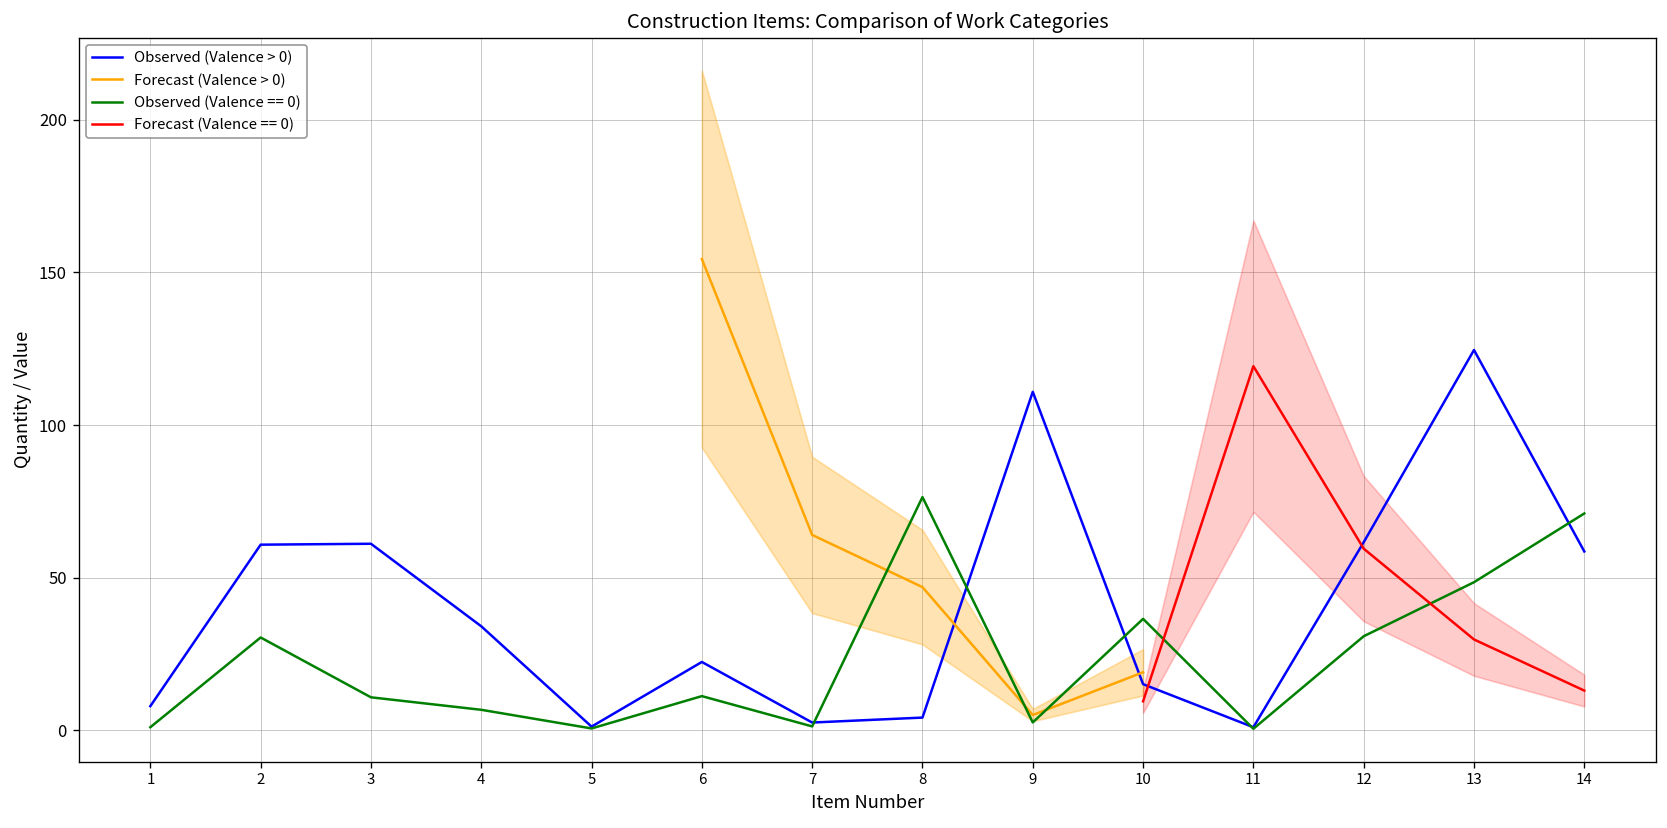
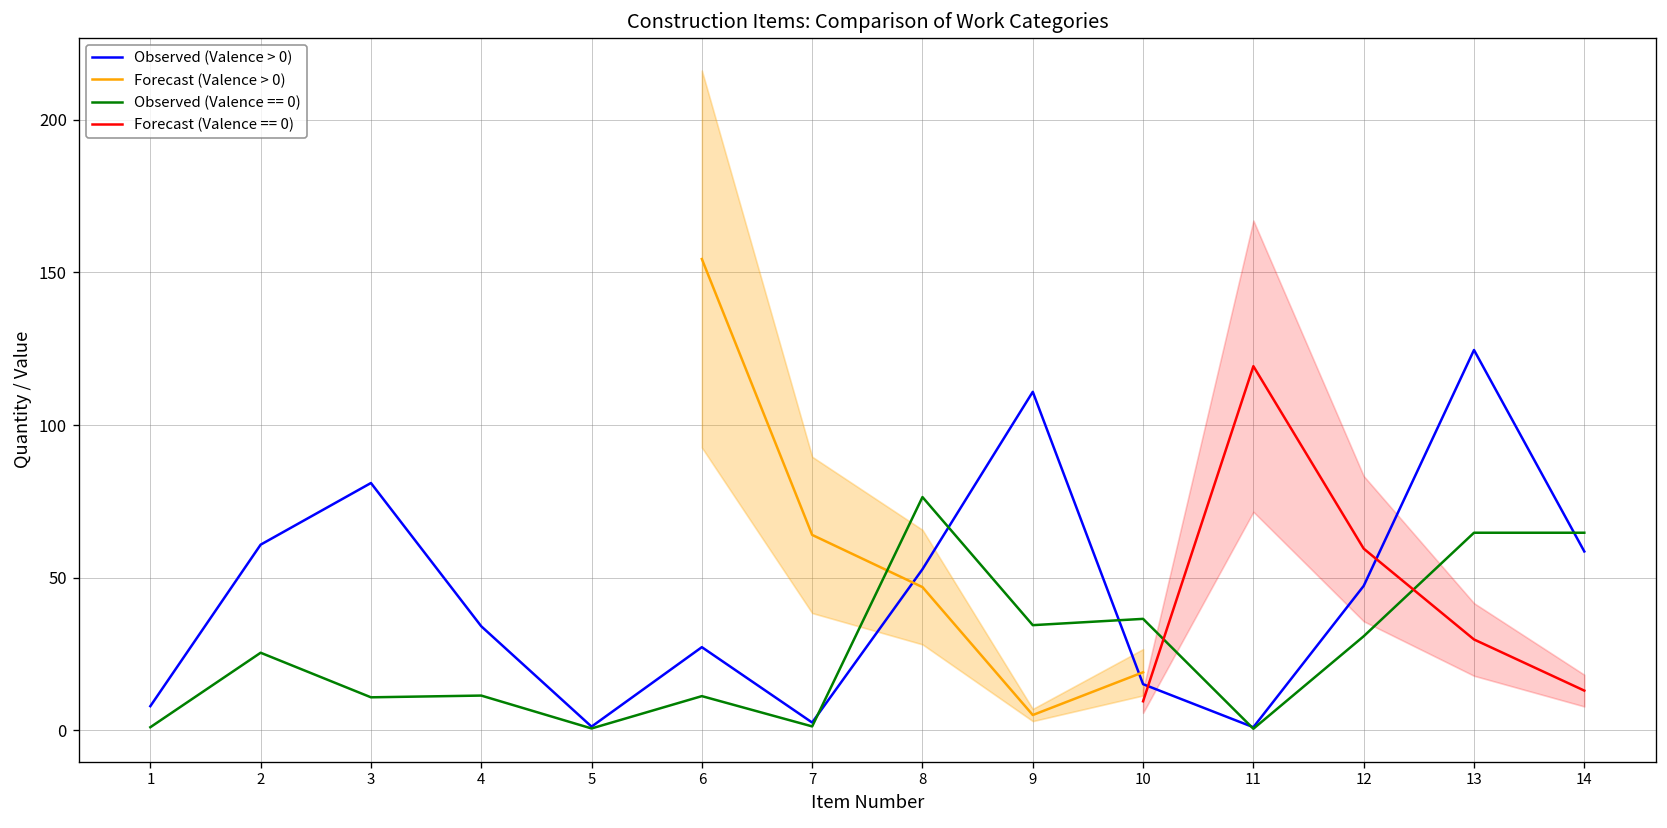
Observed (Valence == 0), 2: 30 -> 25
Observed (Valence > 0), 3: 61 -> 81
Observed (Valence == 0), 4: 7 -> 11
Observed (Valence > 0), 6: 22 -> 27
Observed (Valence > 0), 8: 4 -> 53
Observed (Valence == 0), 9: 3 -> 34
Observed (Valence > 0), 12: 62 -> 47
Observed (Valence == 0), 13: 49 -> 65
Observed (Valence == 0), 14: 71 -> 65
